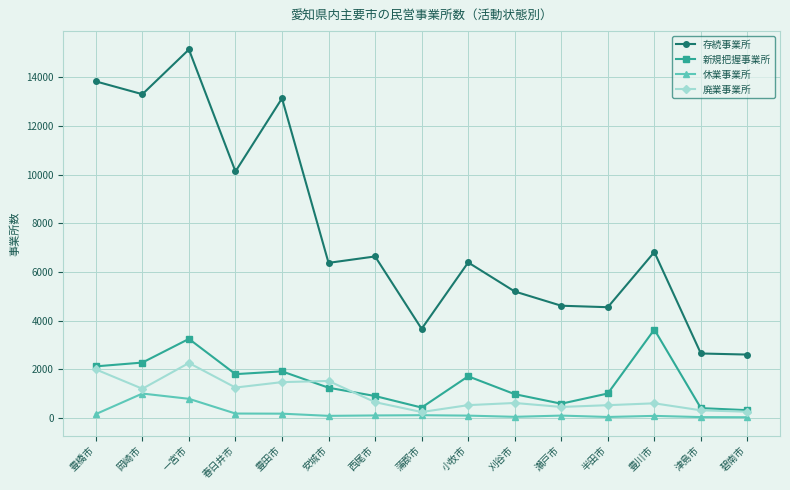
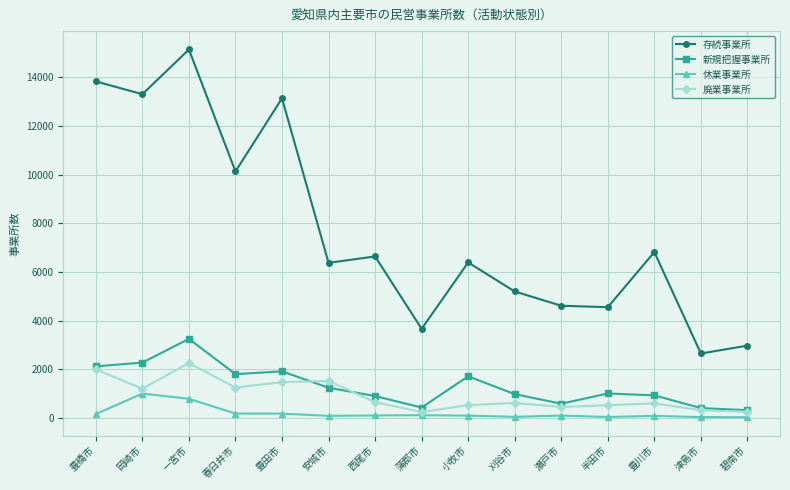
新規把握事業所, 豊川市: 3600 -> 900
存続事業所, 碧南市: 2600 -> 3000
